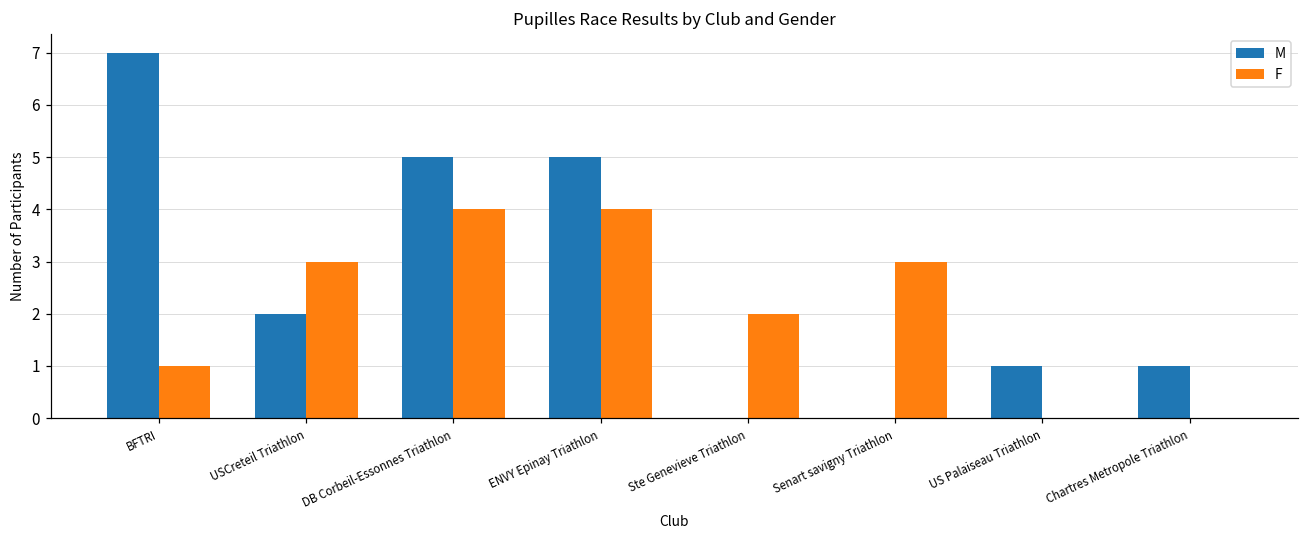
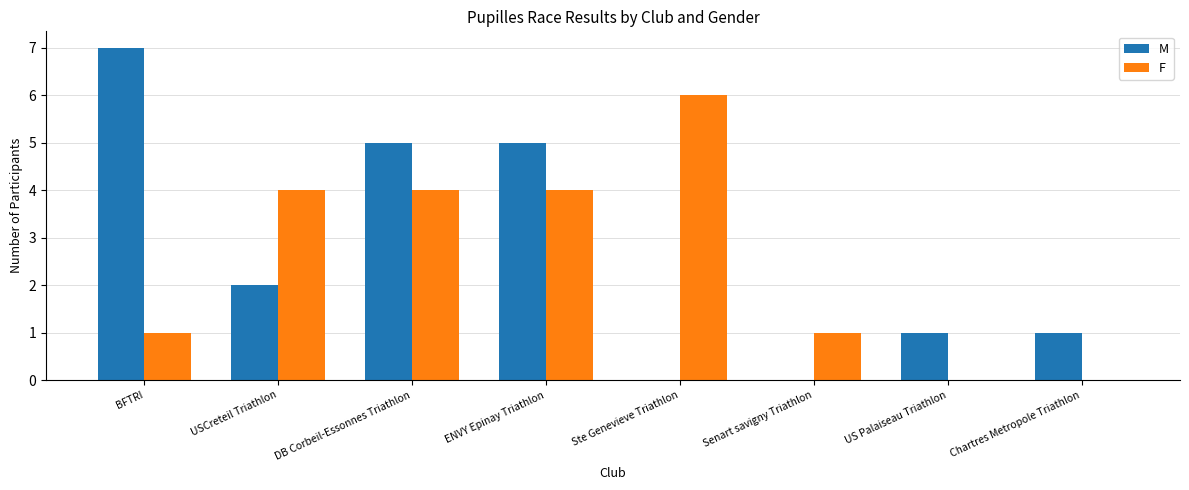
F, USCreteil Triathlon: 3 -> 4
F, Ste Genevieve Triathlon: 2 -> 6
F, Senart savigny Triathlon: 3 -> 1
